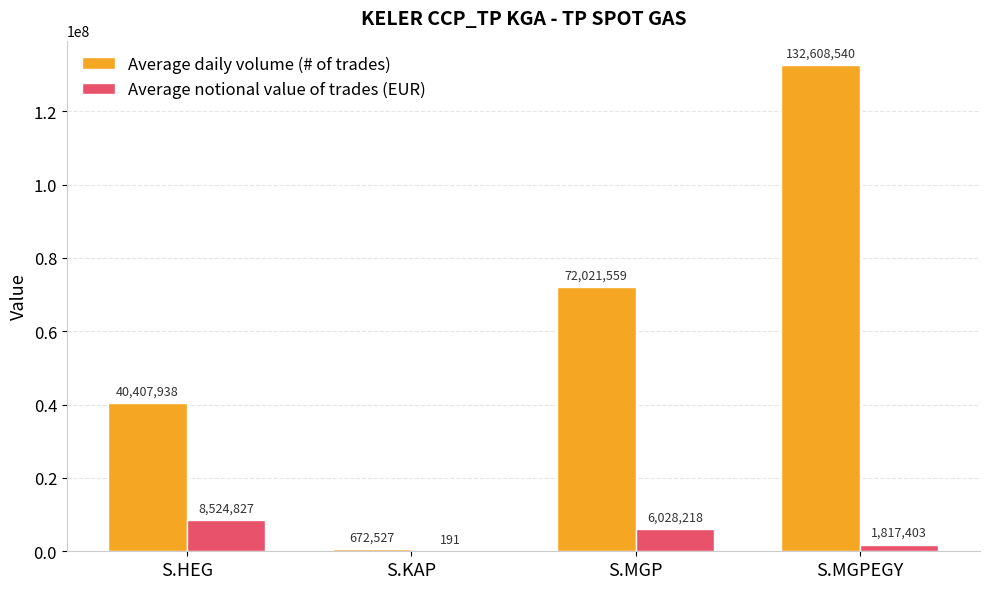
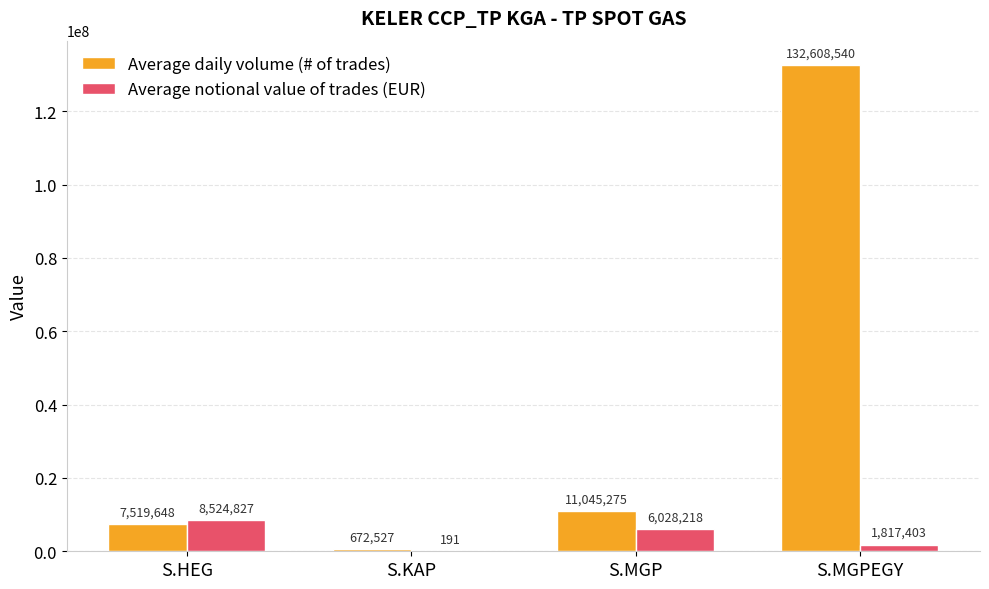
Average daily volume (# of trades), S.HEG: 40,407,938 -> 7,519,648
Average daily volume (# of trades), S.MGP: 72,021,559 -> 11,045,275
